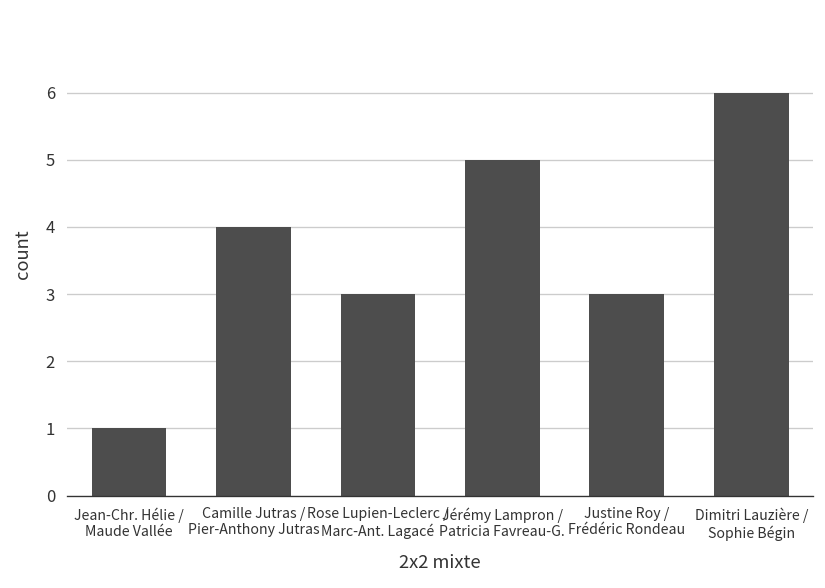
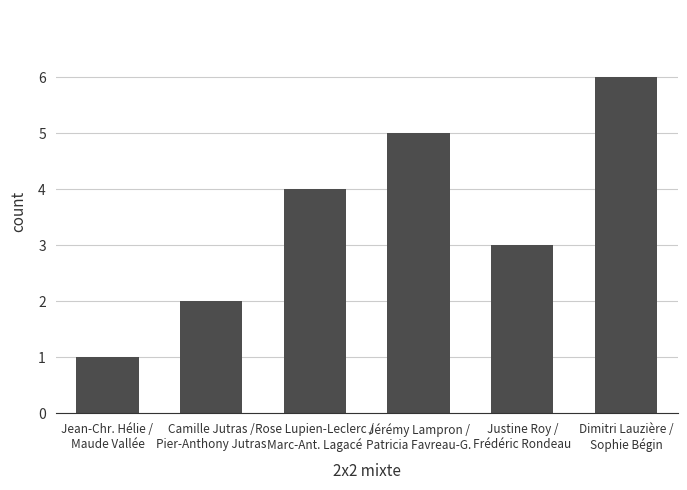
Camille Jutras / Pier-Anthony Jutras: 4 -> 2
Rose Lupien-Leclerc / Marc-Ant. Lagacé: 3 -> 4
